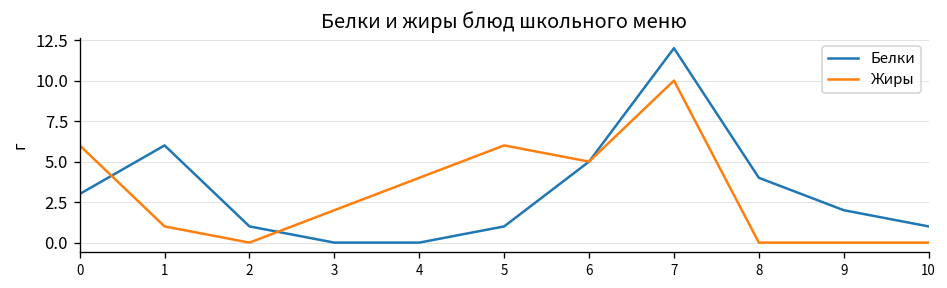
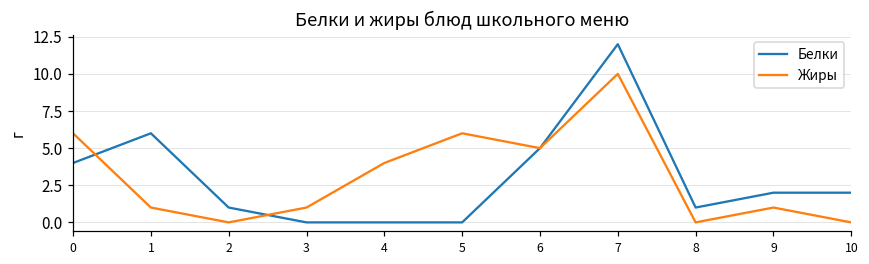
Белки, 0: 3 -> 4
Жиры, 3: 2 -> 1
Белки, 5: 1 -> 0
Белки, 8: 4 -> 1
Жиры, 9: 0 -> 1
Белки, 10: 1 -> 2
